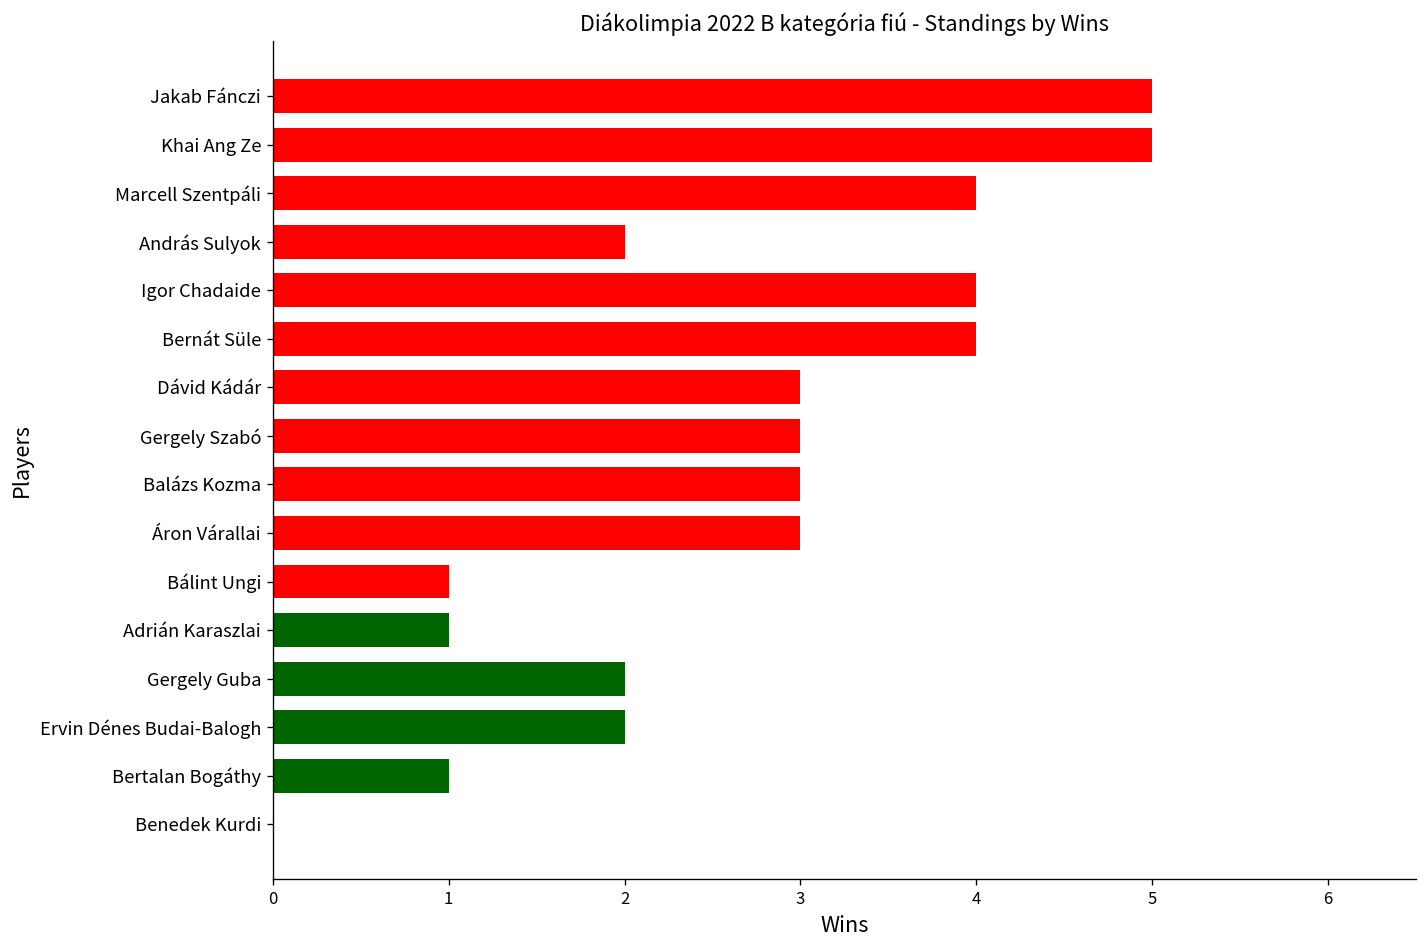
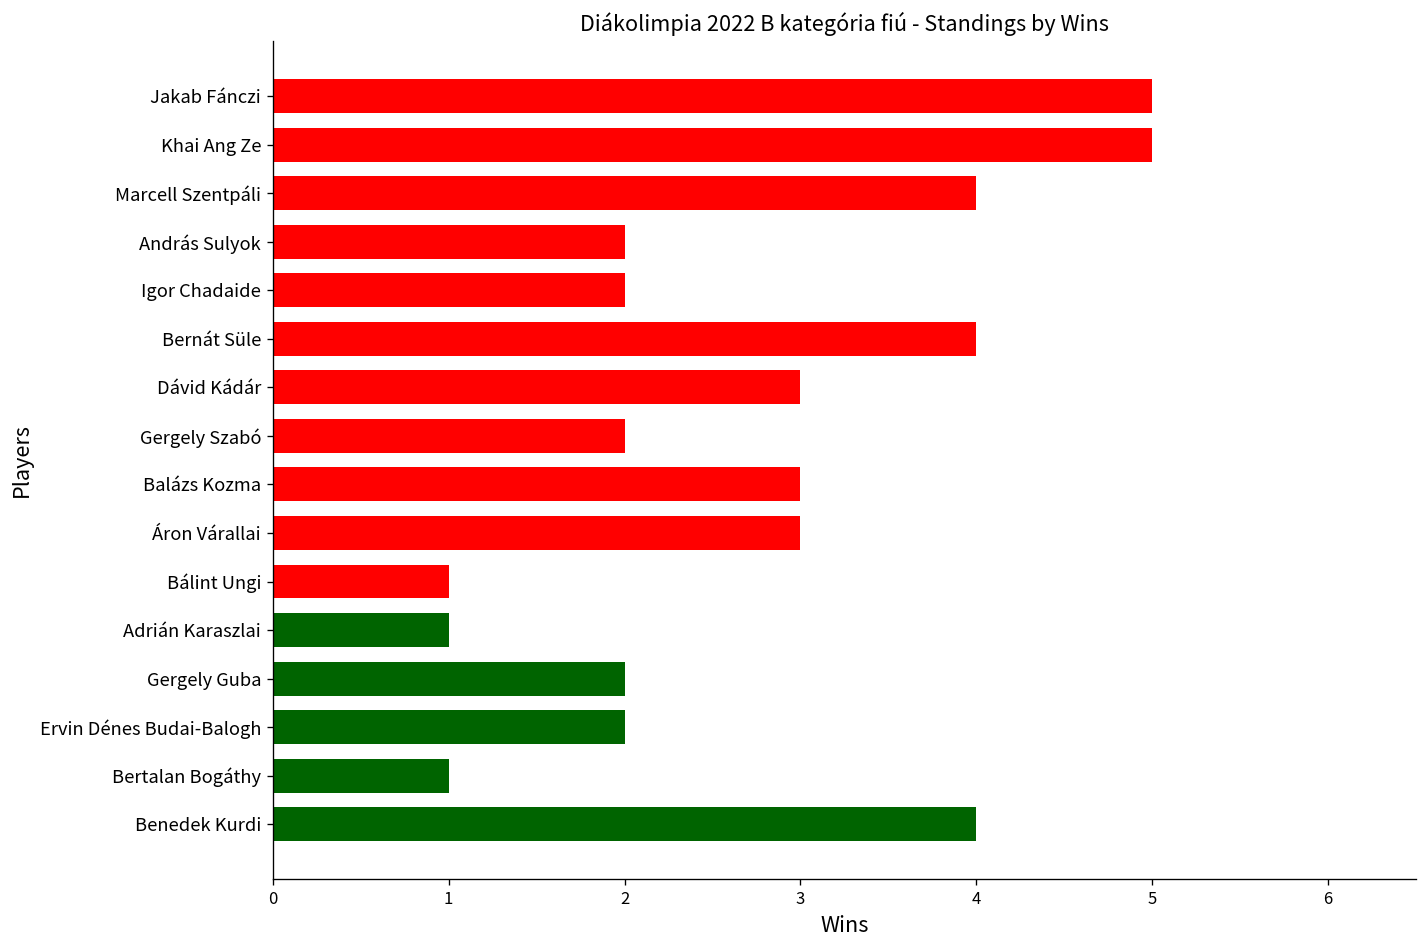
Igor Chadaide: 4 -> 2
Gergely Szabó: 3 -> 2
Benedek Kurdi: 0 -> 4
